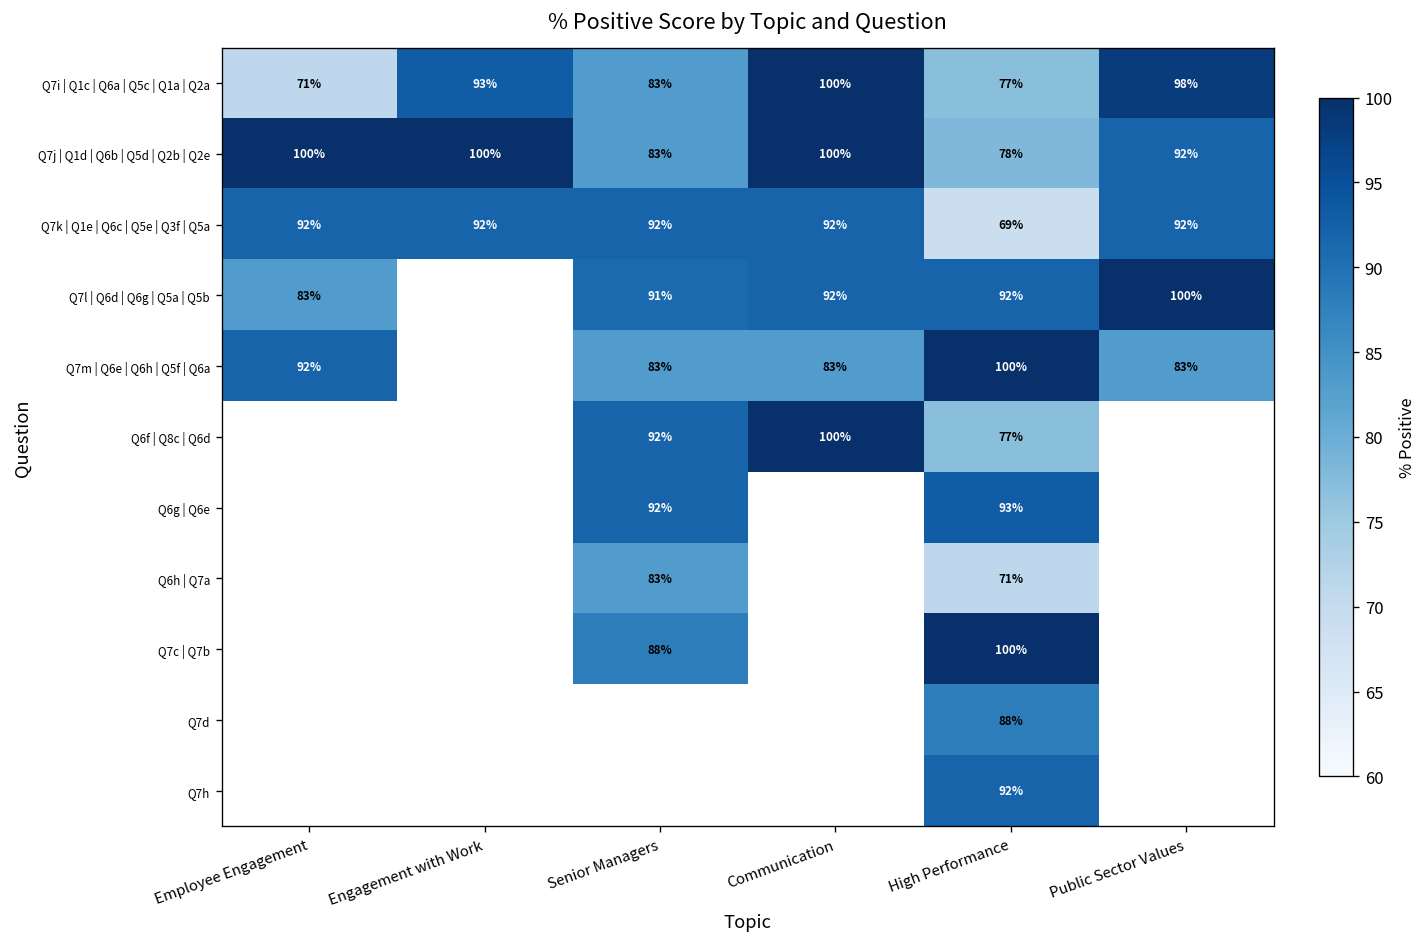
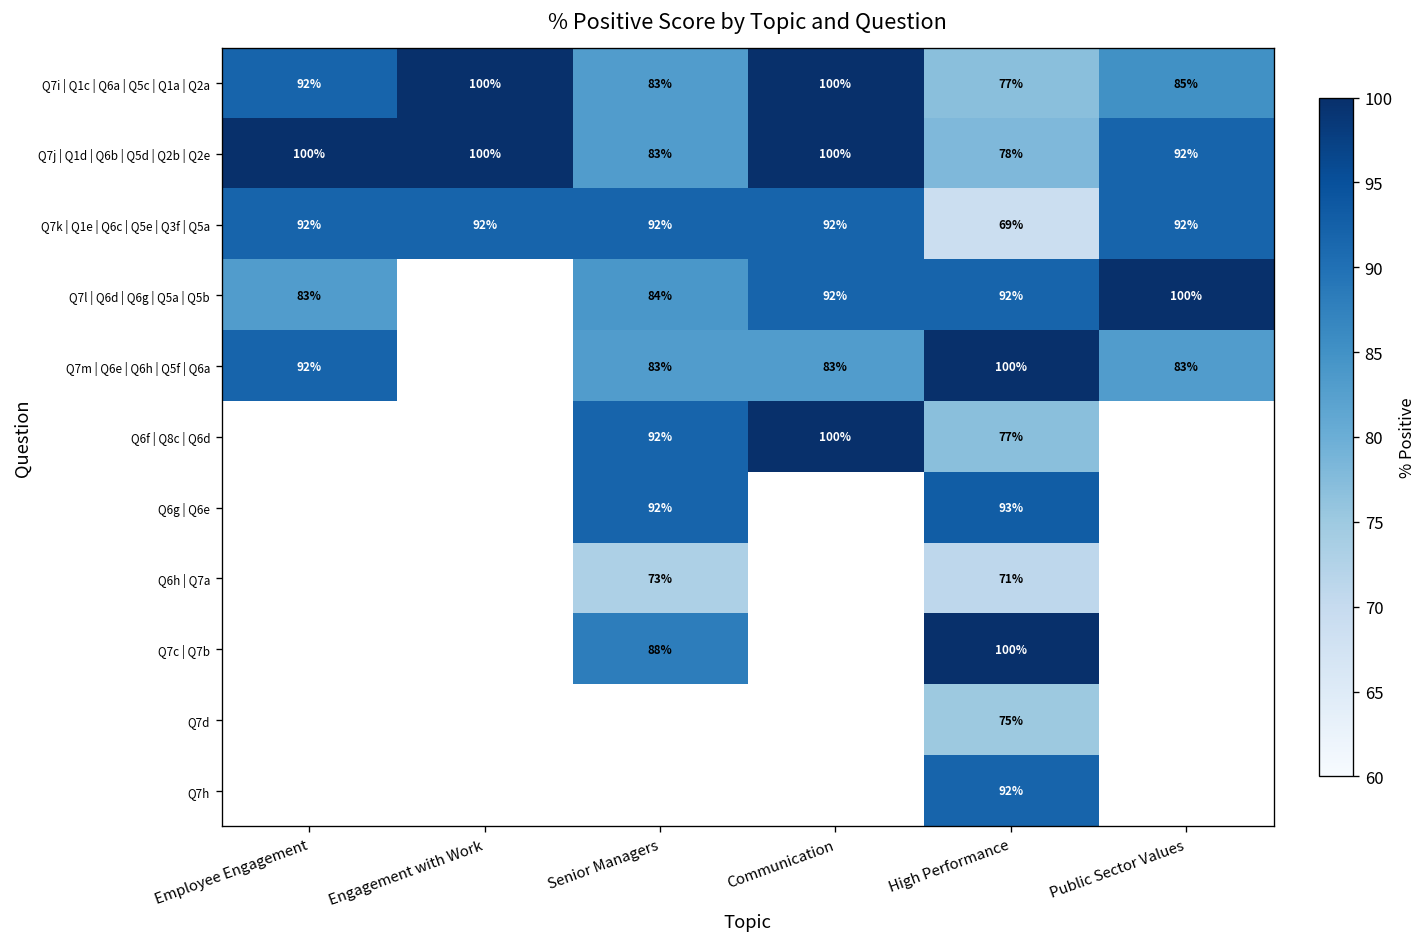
Q7i | Q1c | Q6a | Q5c | Q1a | Q2a, Employee Engagement: 71% -> 92%
Q7i | Q1c | Q6a | Q5c | Q1a | Q2a, Engagement with Work: 93% -> 100%
Q7i | Q1c | Q6a | Q5c | Q1a | Q2a, Public Sector Values: 98% -> 85%
Q7l | Q6d | Q6g | Q5a | Q5b, Senior Managers: 91% -> 84%
Q6h | Q7a, Senior Managers: 83% -> 73%
Q7d, High Performance: 88% -> 75%
